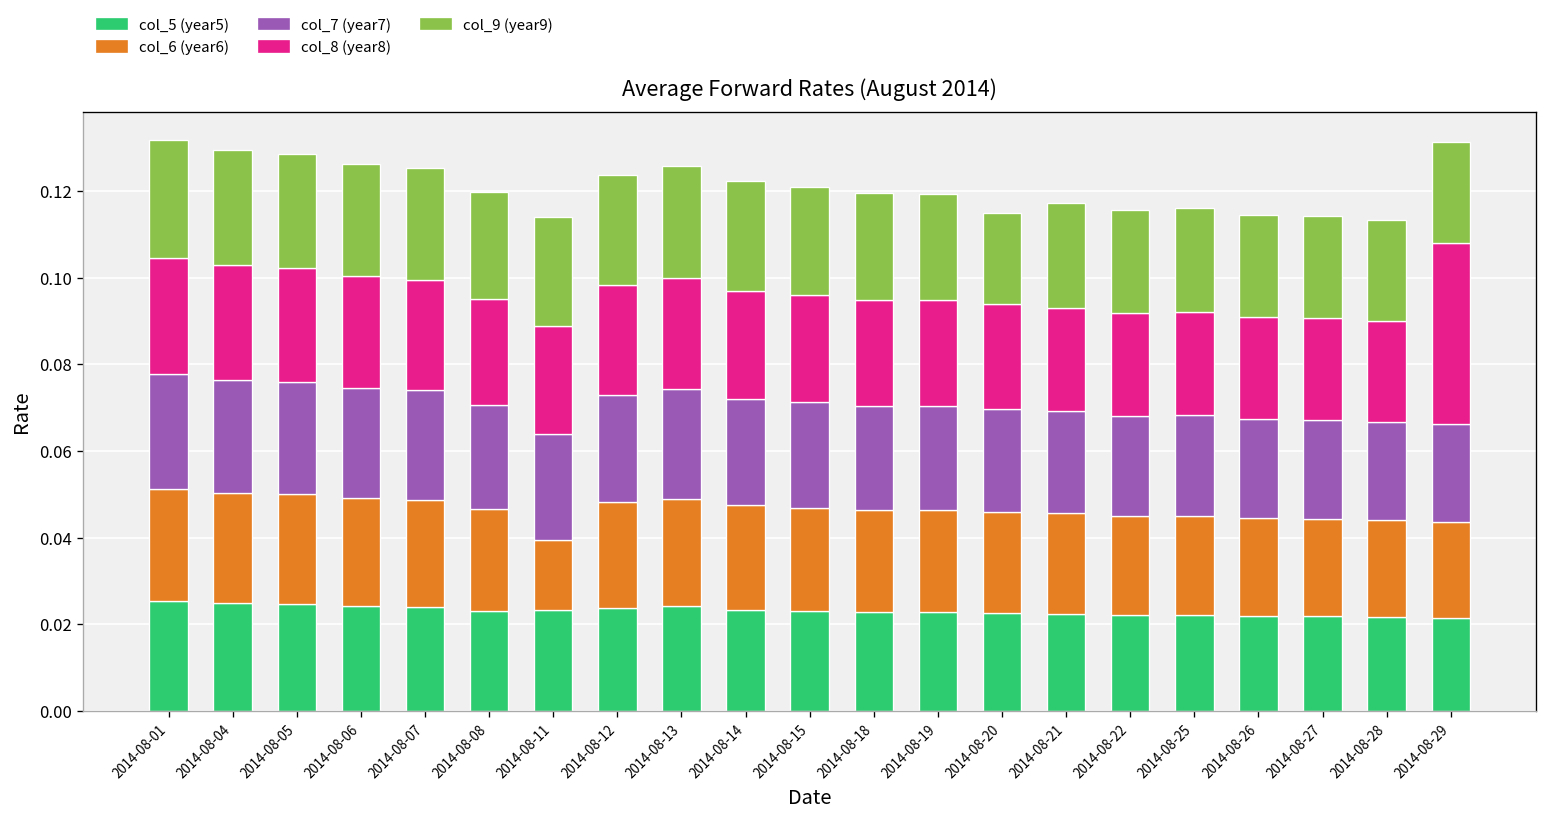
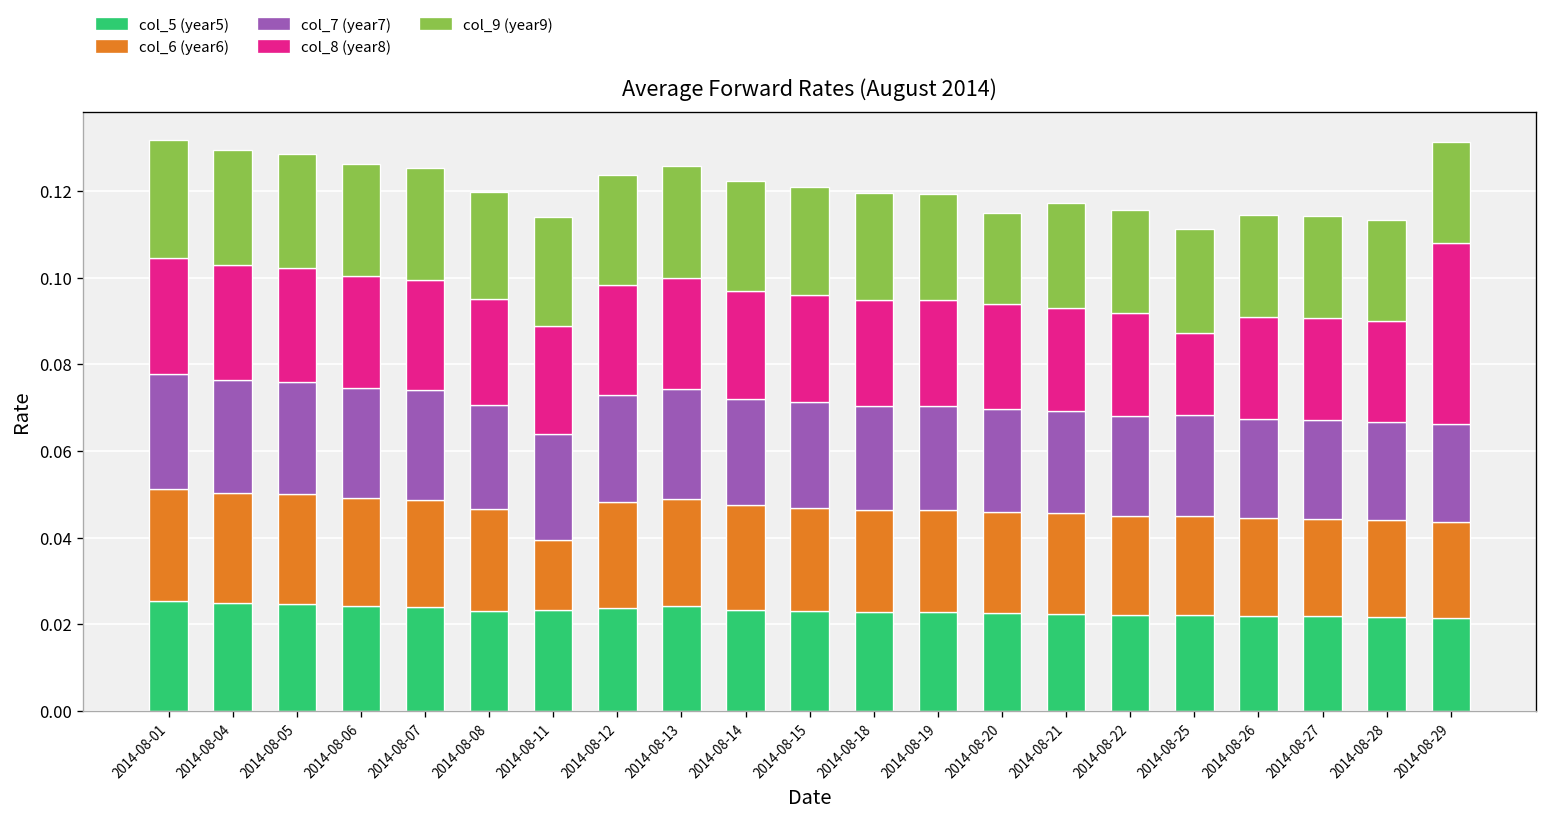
col_8 (year8), 2014-08-25: 0.024 -> 0.019
